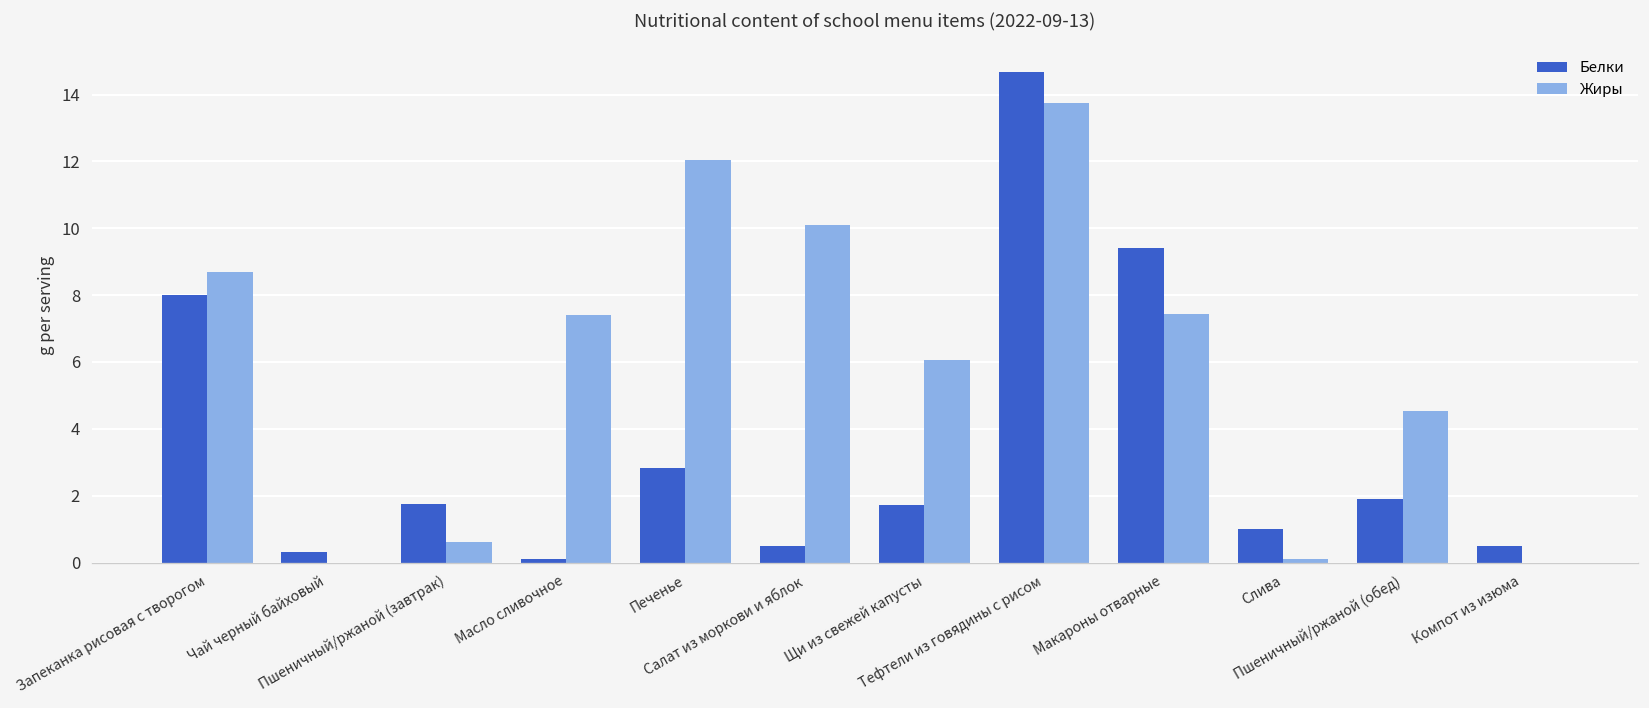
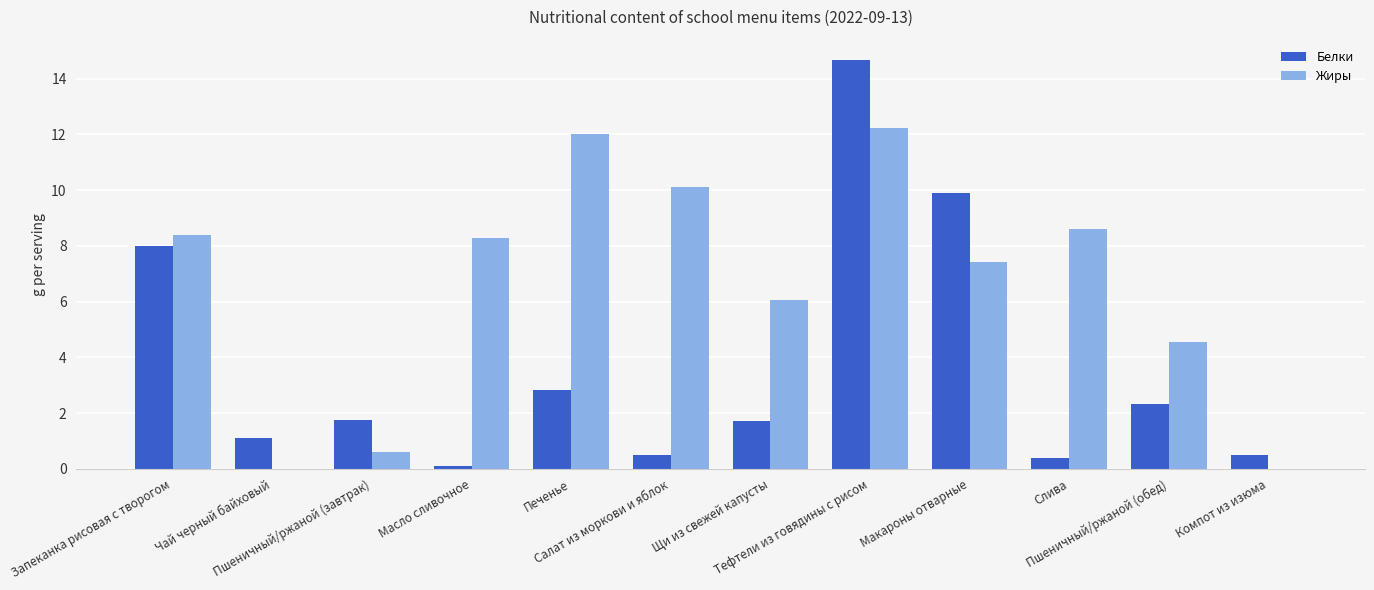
Жиры, Запеканка рисовая с творогом: 8.7 -> 8.4
Белки, Чай черный байховый: 0.3 -> 1.1
Жиры, Масло сливочное: 7.4 -> 8.3
Жиры, Тефтели из говядины с рисом: 13.8 -> 12.2
Белки, Макароны отварные: 9.4 -> 9.9
Белки, Слива: 1.0 -> 0.4
Жиры, Слива: 0.1 -> 8.6
Белки, Пшеничный/ржаной (обед): 1.9 -> 2.3
